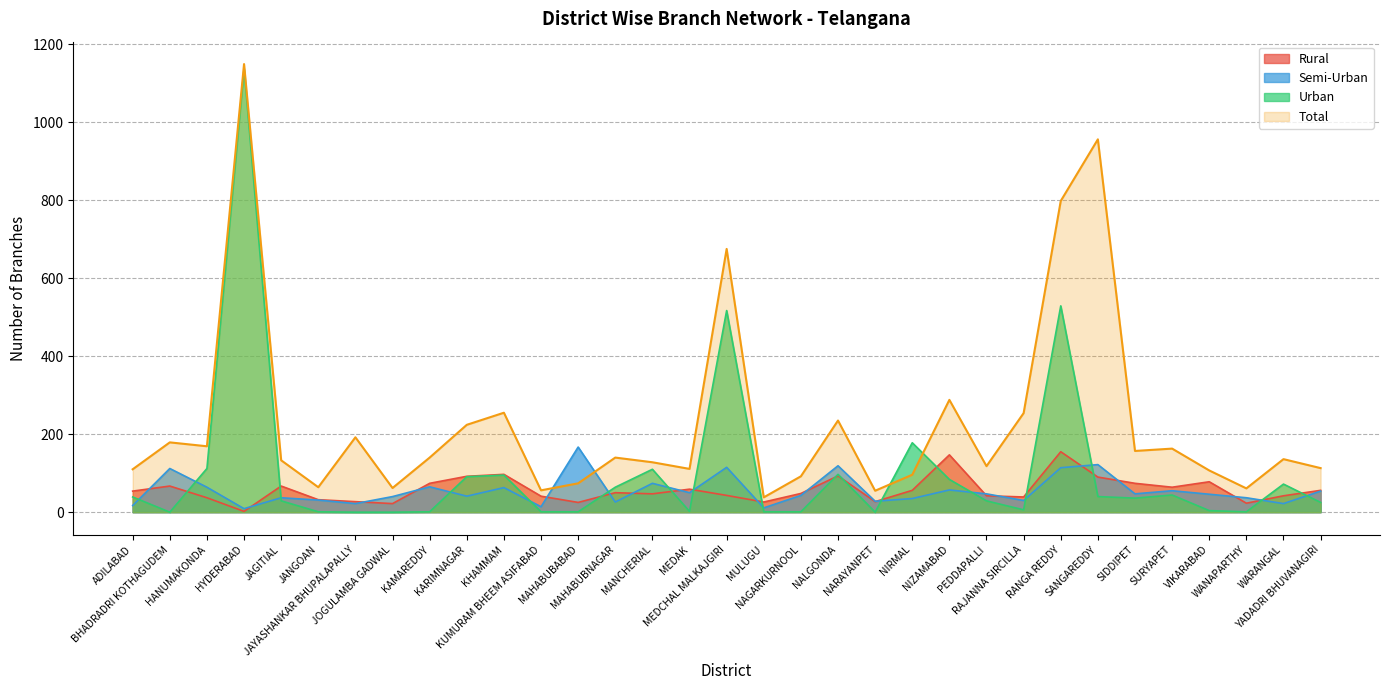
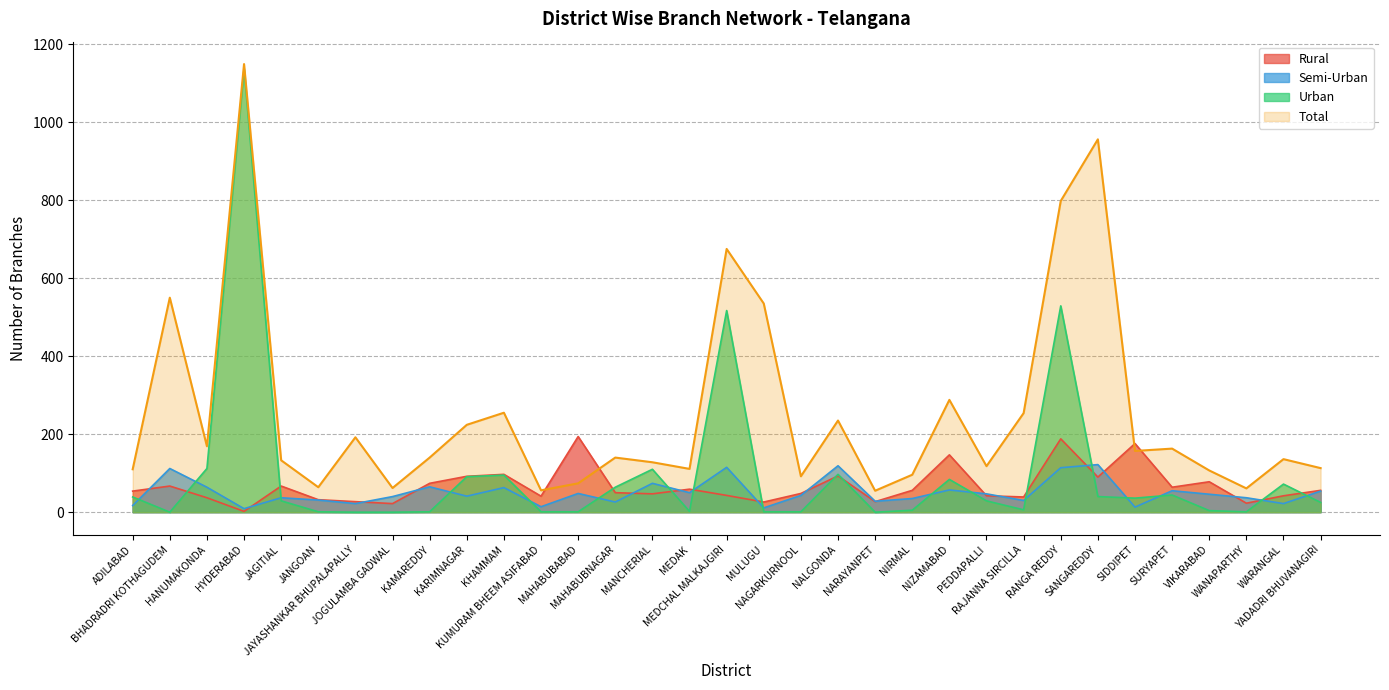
Total, BHADRADRI KOTHAGUDEM: 180 -> 550
Rural, MAHABUBABAD: 30 -> 190
Semi-Urban, MAHABUBABAD: 170 -> 50
Total, MULUGU: 40 -> 540
Urban, NIRMAL: 180 -> 10
Rural, RANGA REDDY: 160 -> 190
Rural, SIDDIPET: 70 -> 180
Semi-Urban, SIDDIPET: 50 -> 10
